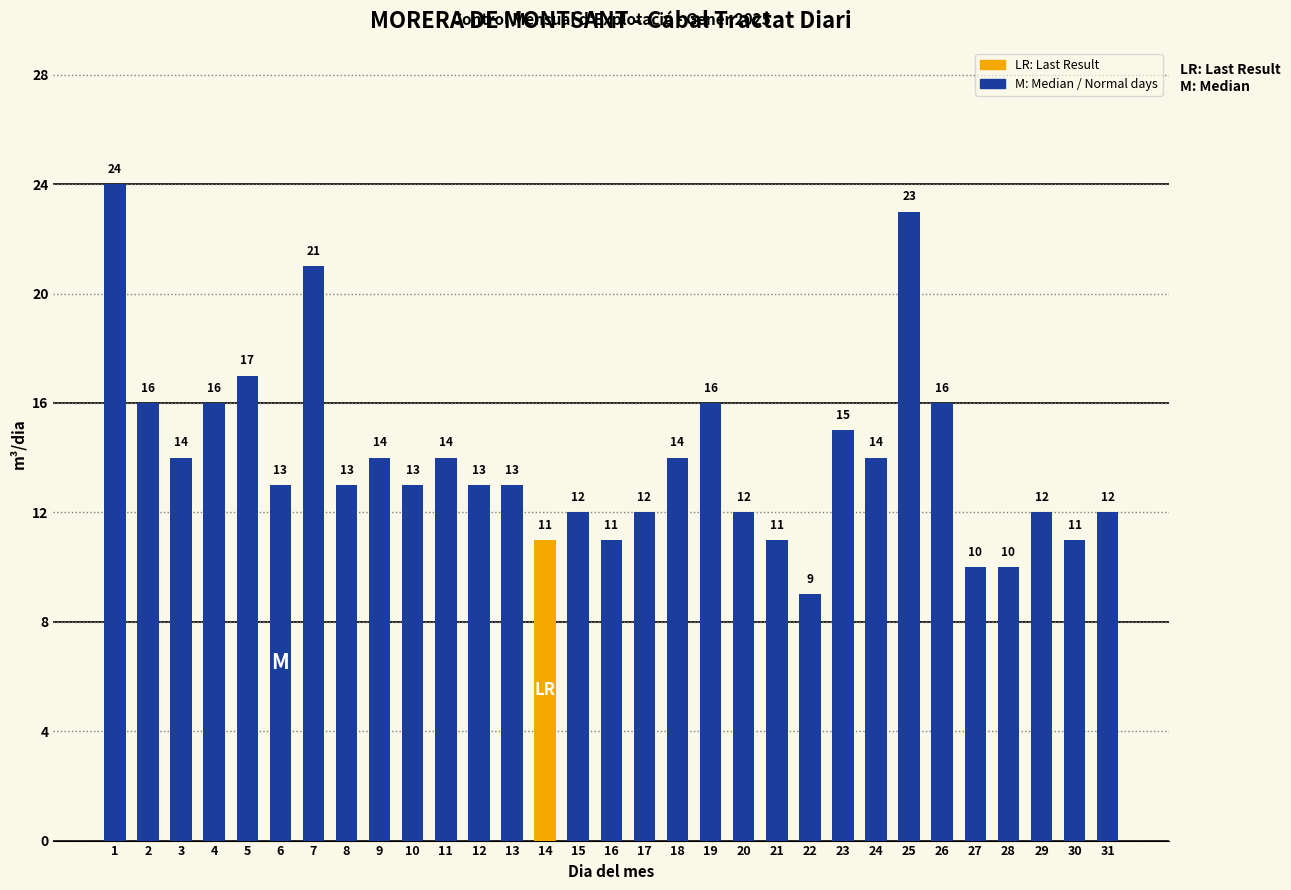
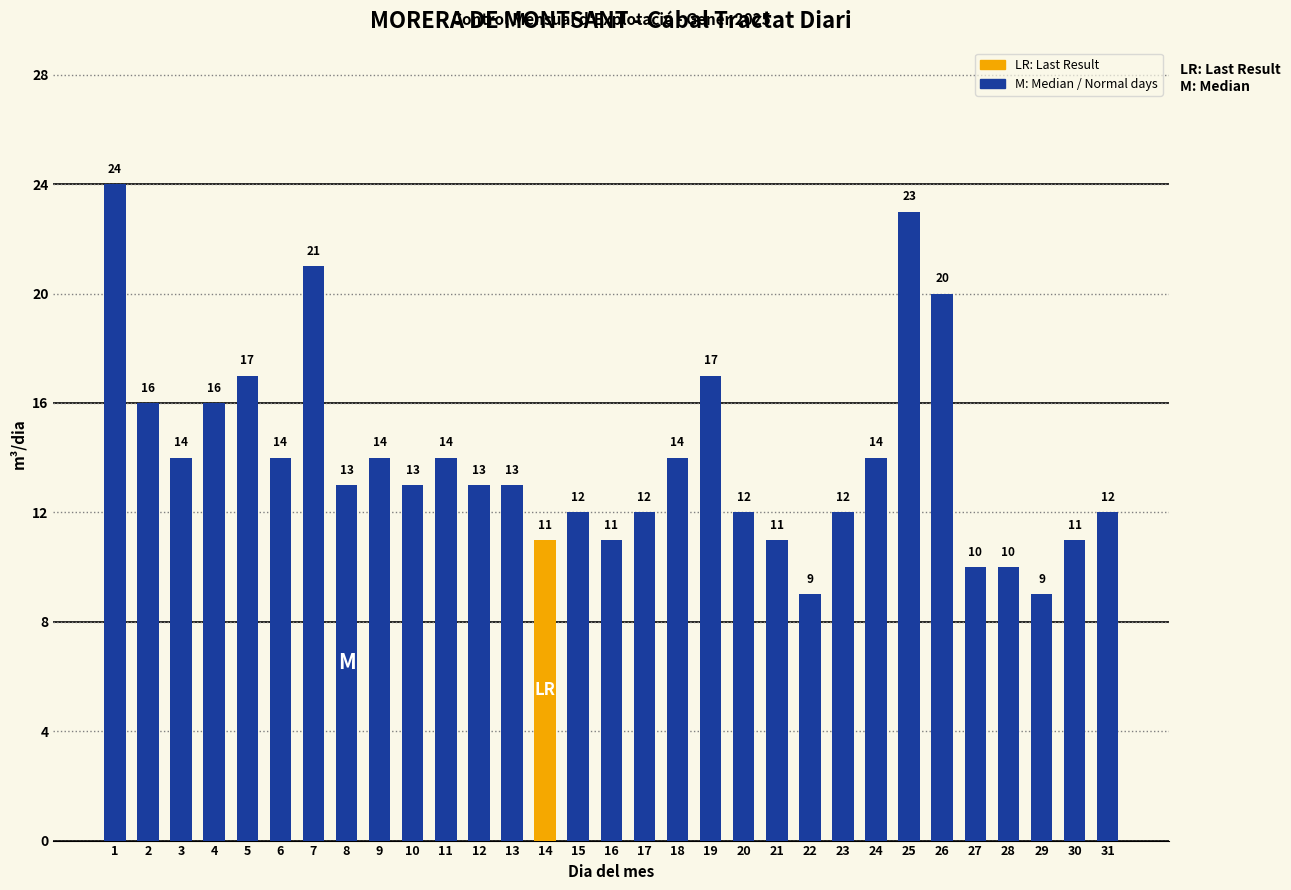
6: 13 -> 14
19: 16 -> 17
23: 15 -> 12
26: 16 -> 20
29: 12 -> 9
